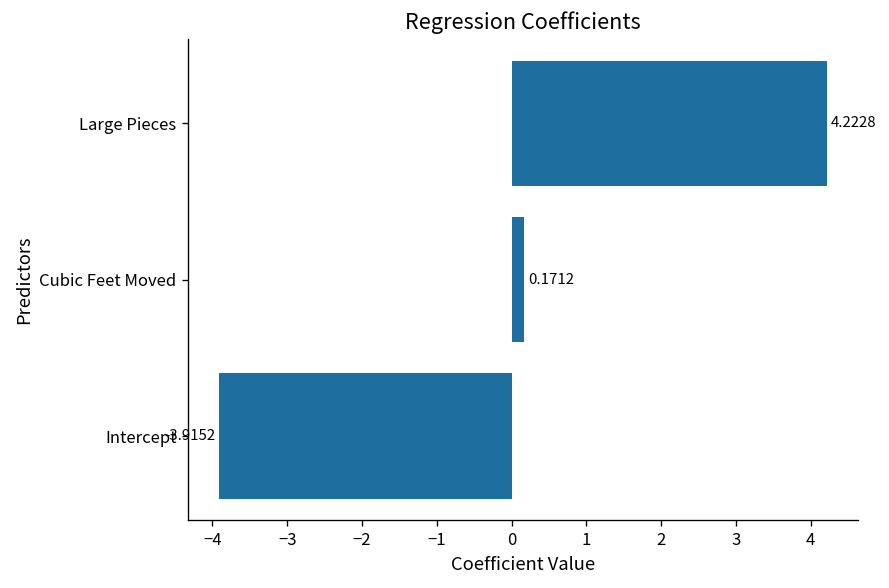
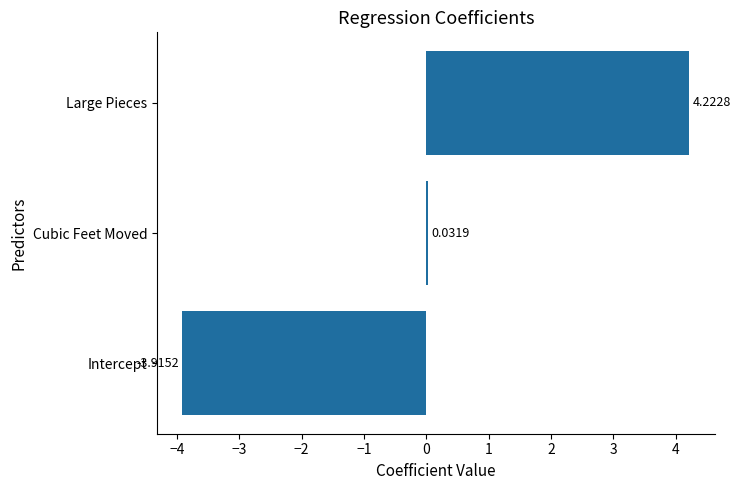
Cubic Feet Moved: 0.1712 -> 0.0319
